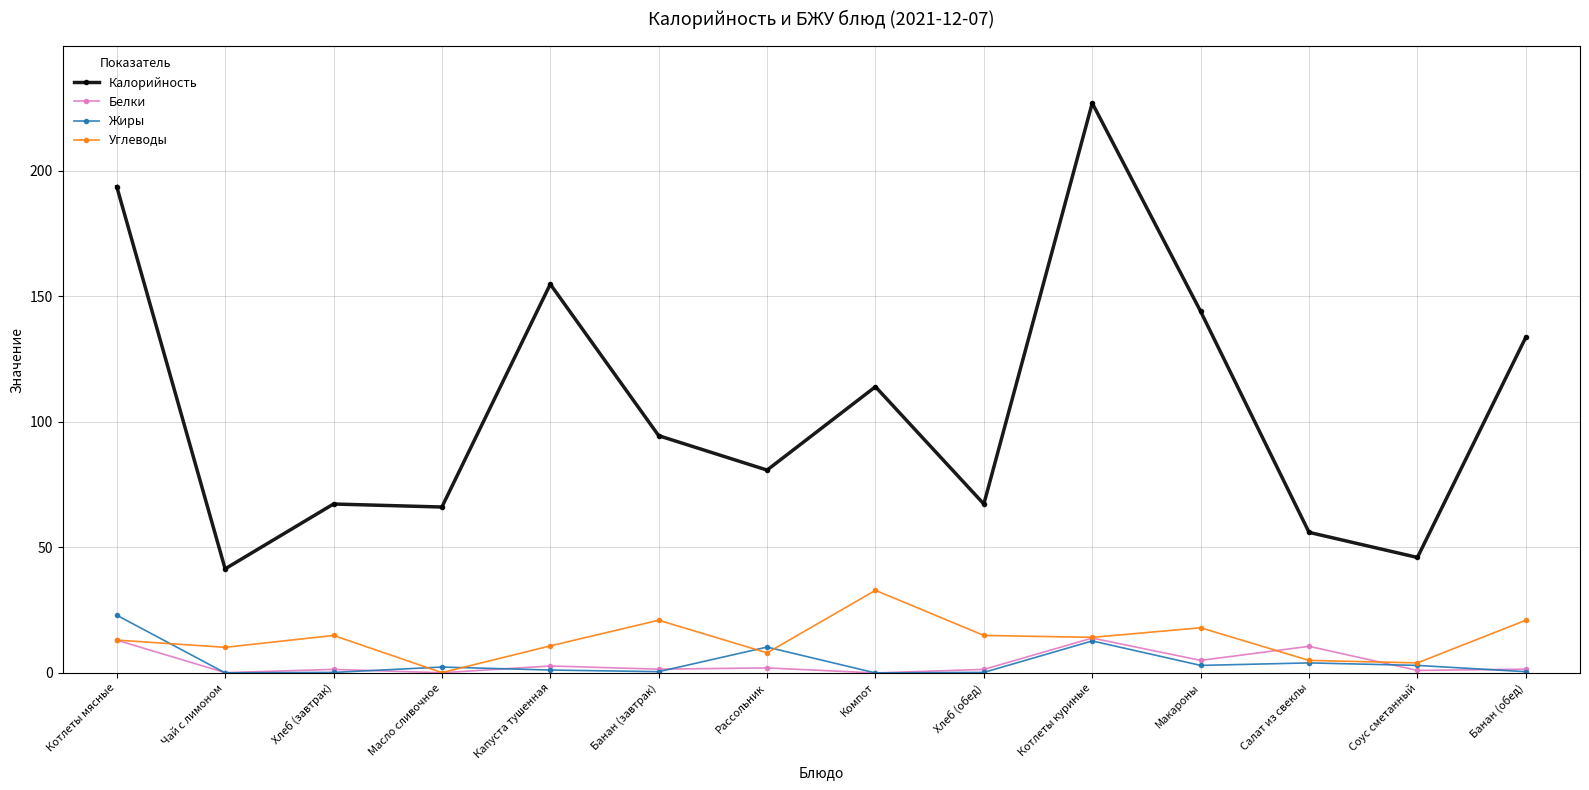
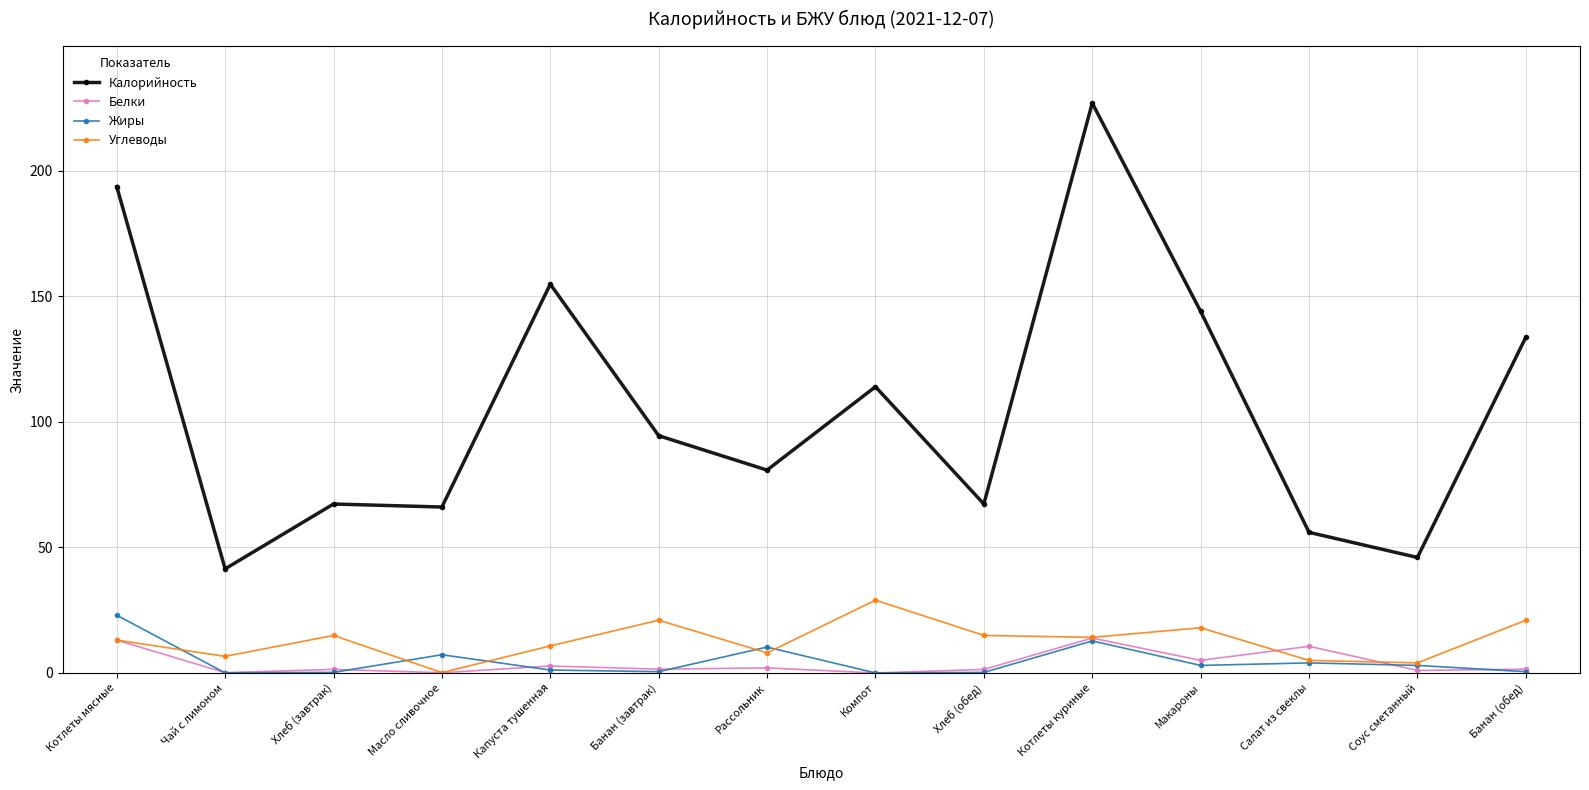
Углеводы, Чай с лимоном: 10 -> 7
Жиры, Масло сливочное: 2 -> 7
Углеводы, Компот: 33 -> 29
